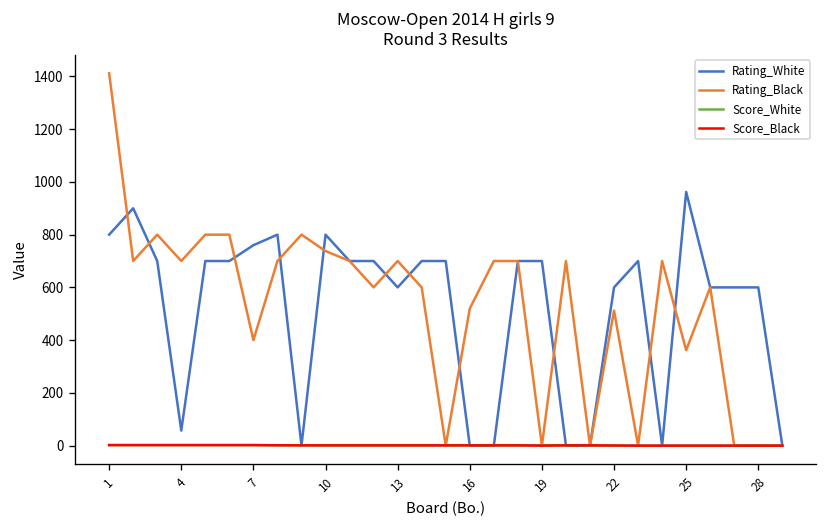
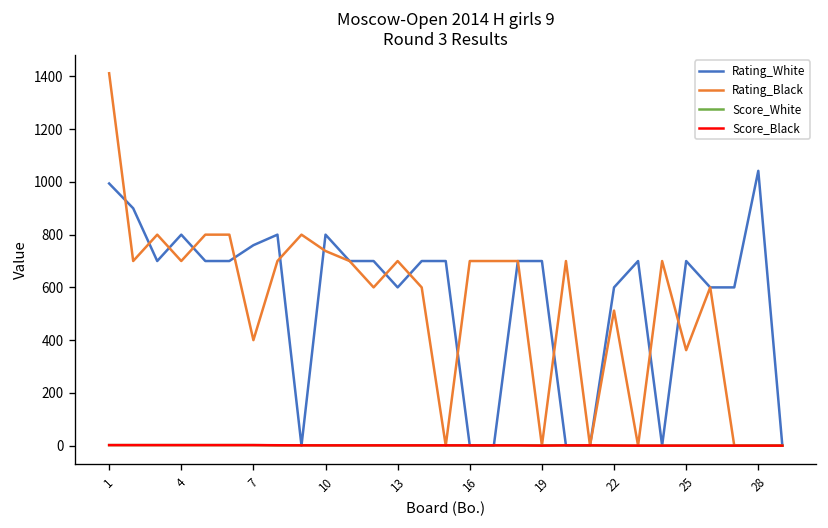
Rating_White, 1: 800 -> 990
Rating_White, 4: 60 -> 800
Rating_Black, 16: 520 -> 700
Rating_White, 25: 960 -> 700
Rating_White, 28: 600 -> 1040
